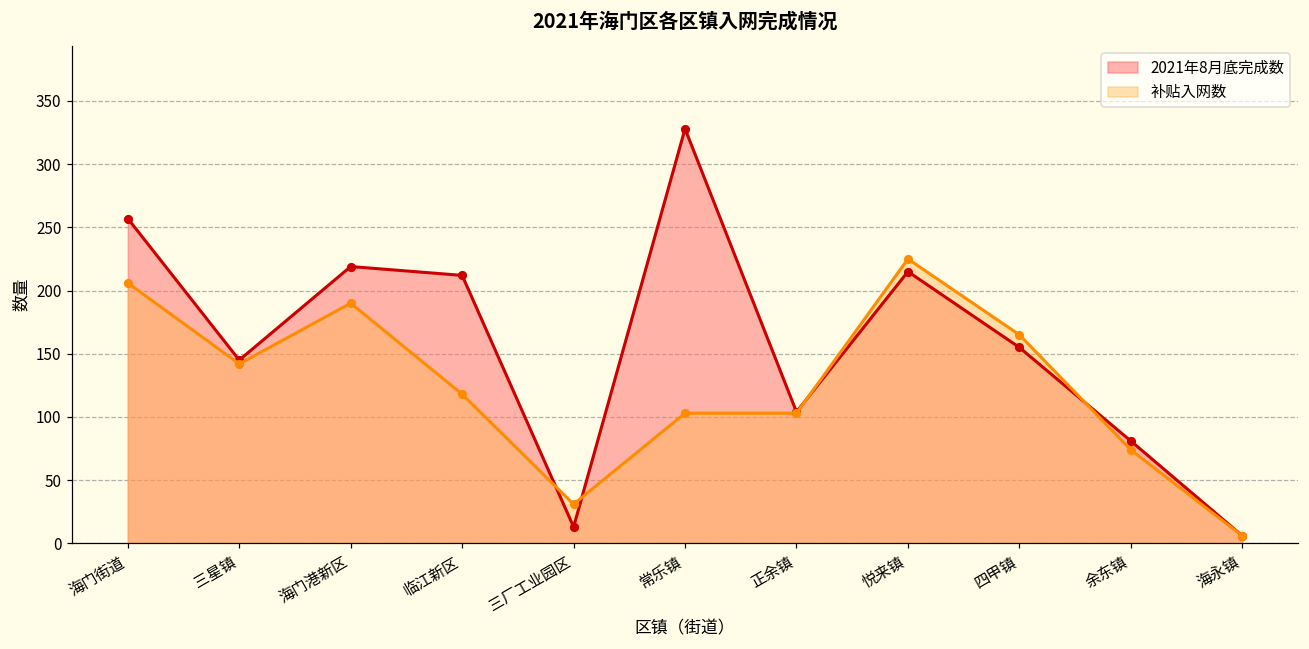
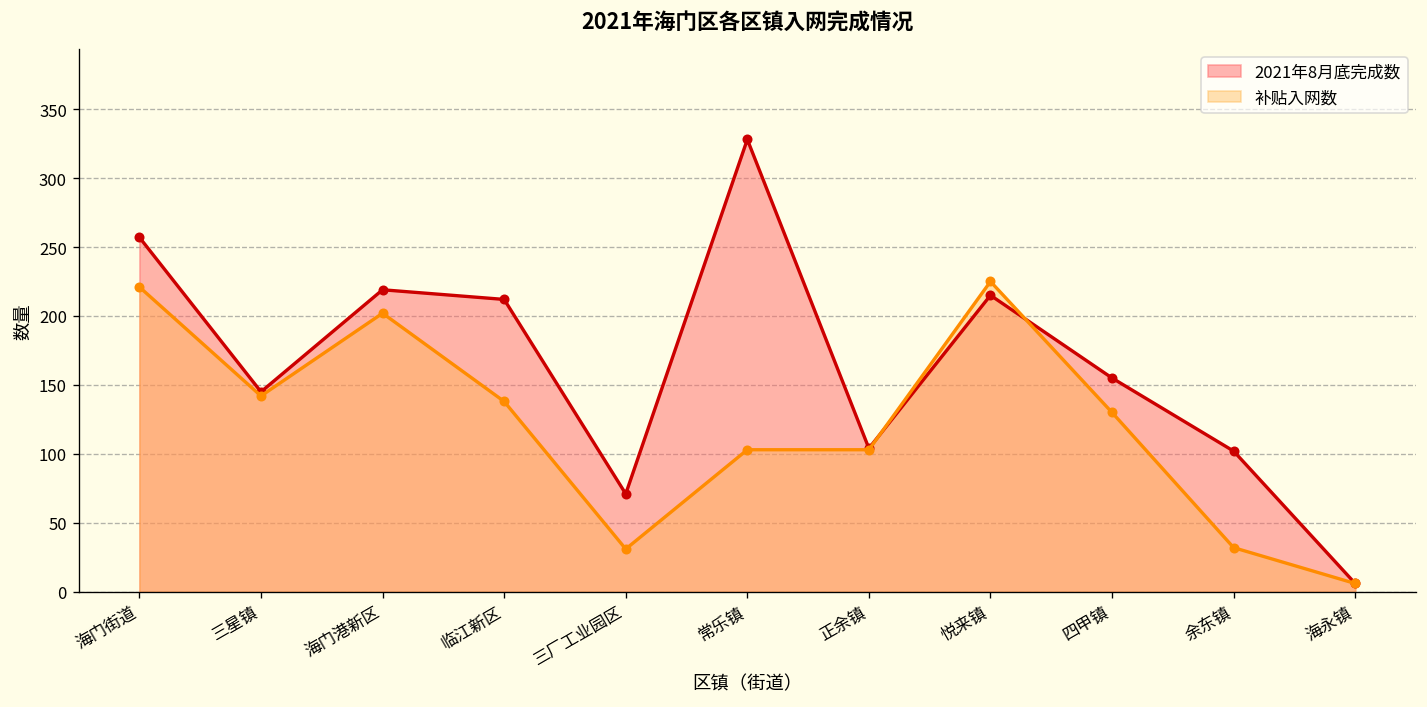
补贴入网数, 海门街道: 206 -> 221
补贴入网数, 海门港新区: 190 -> 202
补贴入网数, 临江新区: 118 -> 138
2021年8月底完成数, 三厂工业园区: 13 -> 71
补贴入网数, 四甲镇: 165 -> 130
2021年8月底完成数, 余东镇: 81 -> 102
补贴入网数, 余东镇: 74 -> 32
